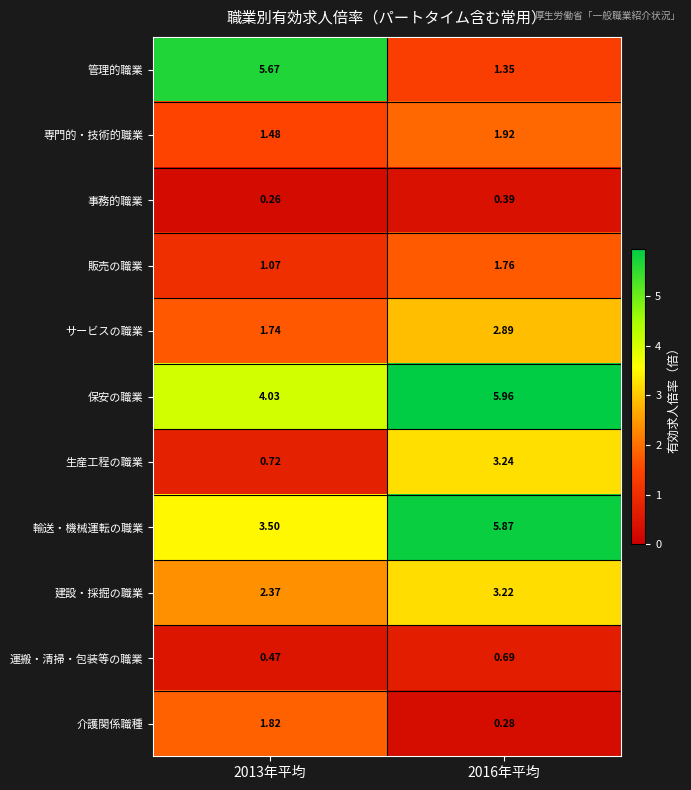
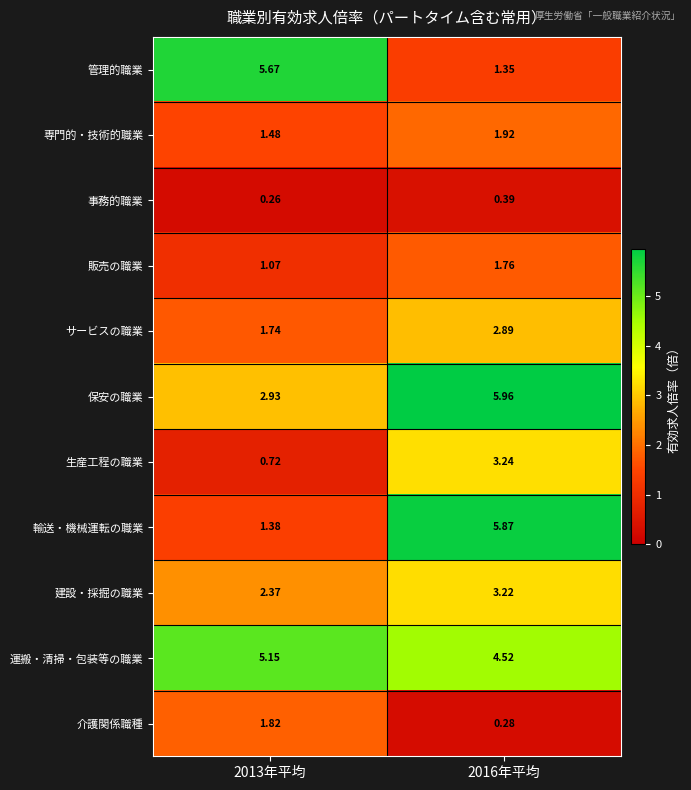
保安の職業, 2013年平均: 4.03 -> 2.93
輸送・機械運転の職業, 2013年平均: 3.50 -> 1.38
運搬・清掃・包装等の職業, 2013年平均: 0.47 -> 5.15
運搬・清掃・包装等の職業, 2016年平均: 0.69 -> 4.52
